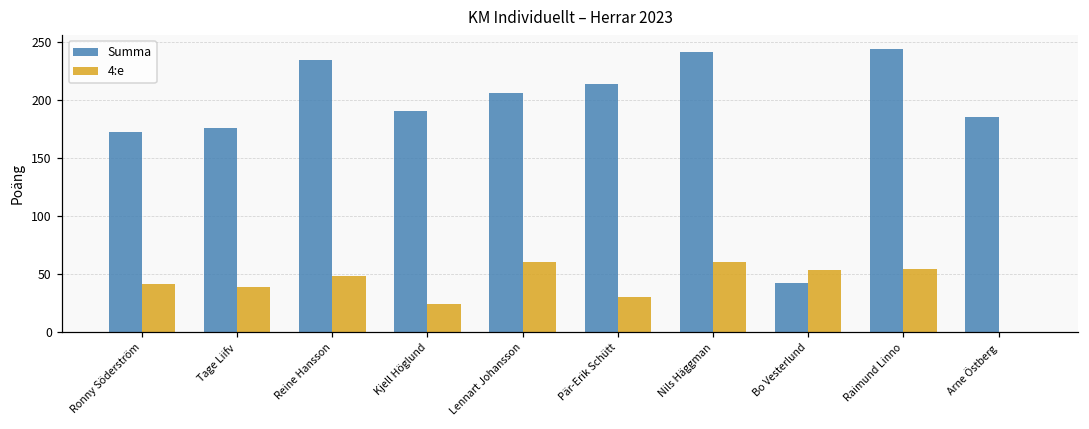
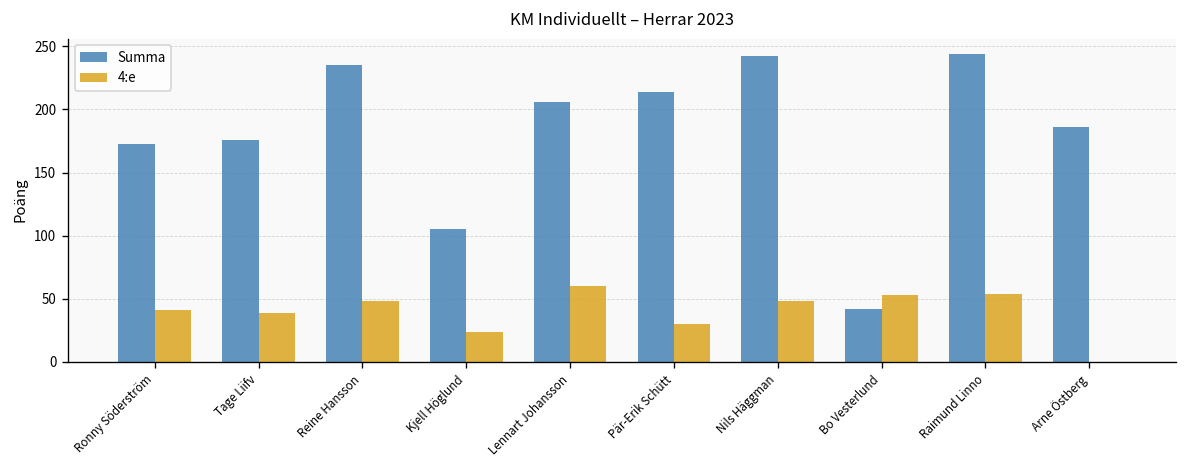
Summa, Kjell Höglund: 191 -> 105
4:e, Nils Häggman: 60 -> 48
